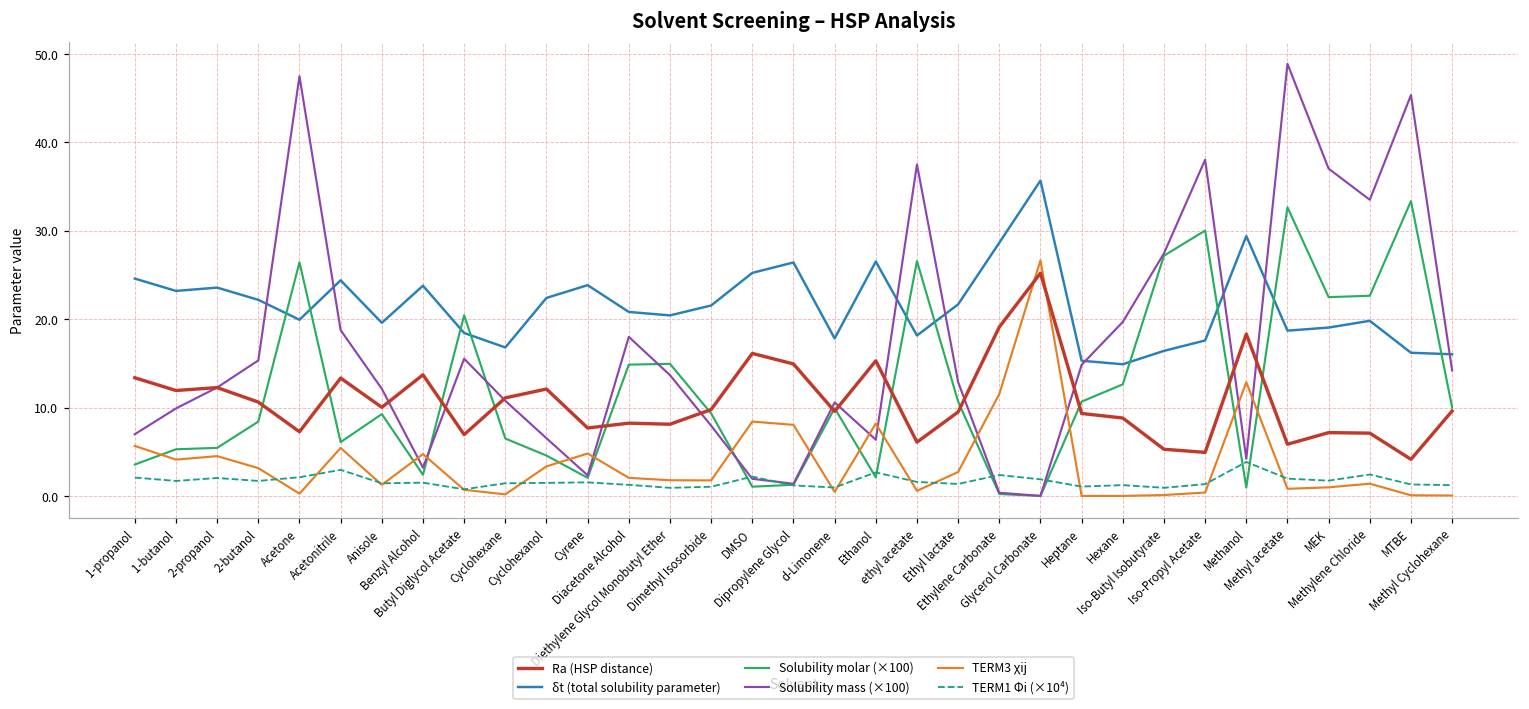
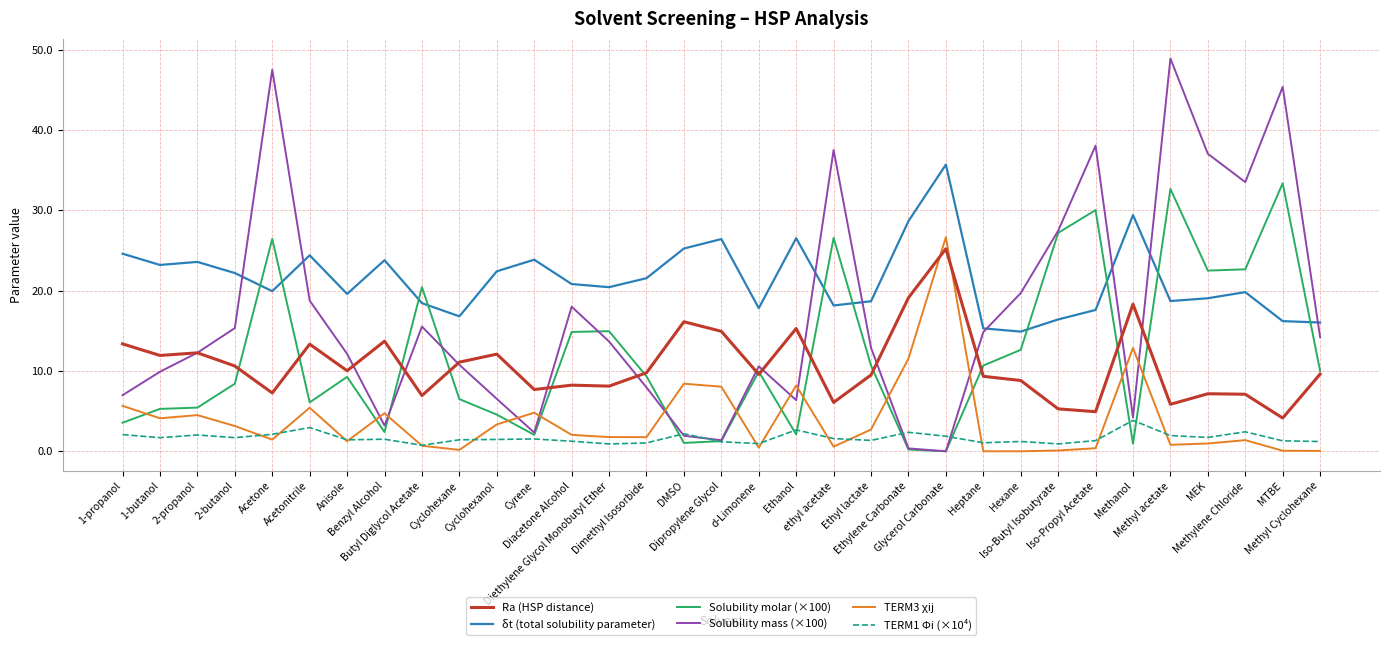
TERM3 χij, Acetone: 0 -> 1
δt (total solubility parameter), Ethyl lactate: 22 -> 19
